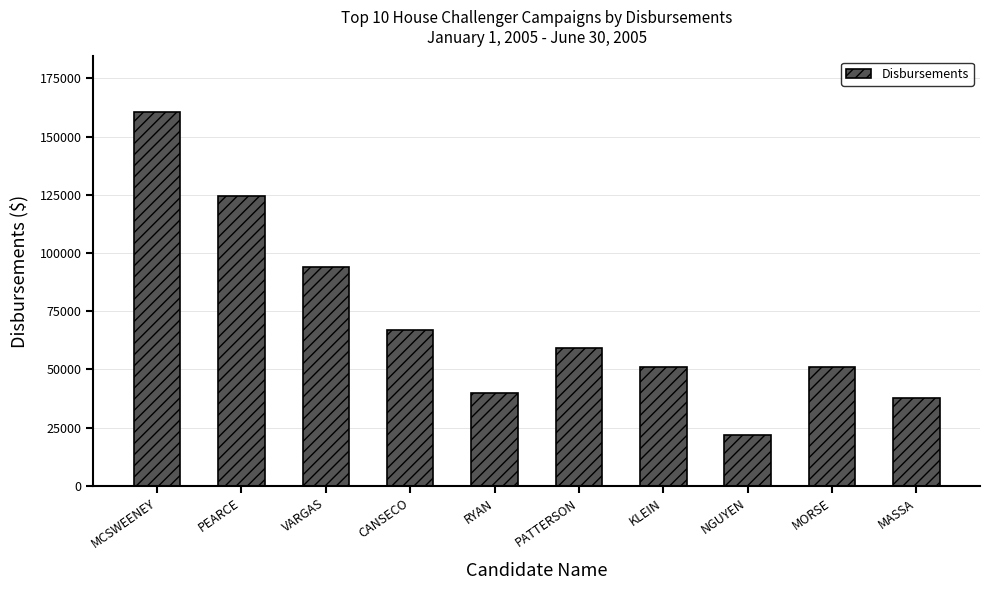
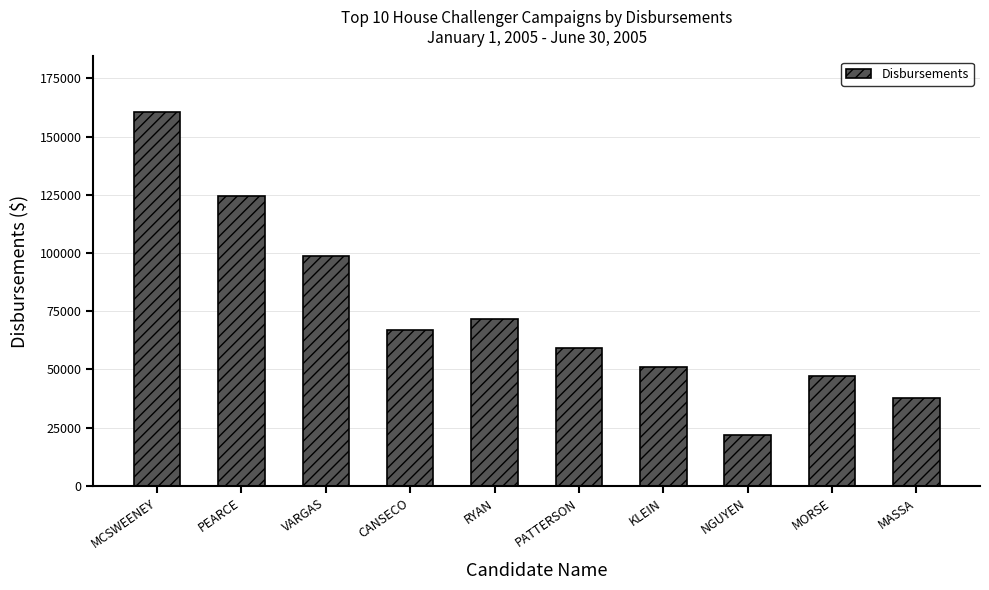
VARGAS: 94000 -> 99000
RYAN: 40000 -> 72000
MORSE: 51000 -> 47000
